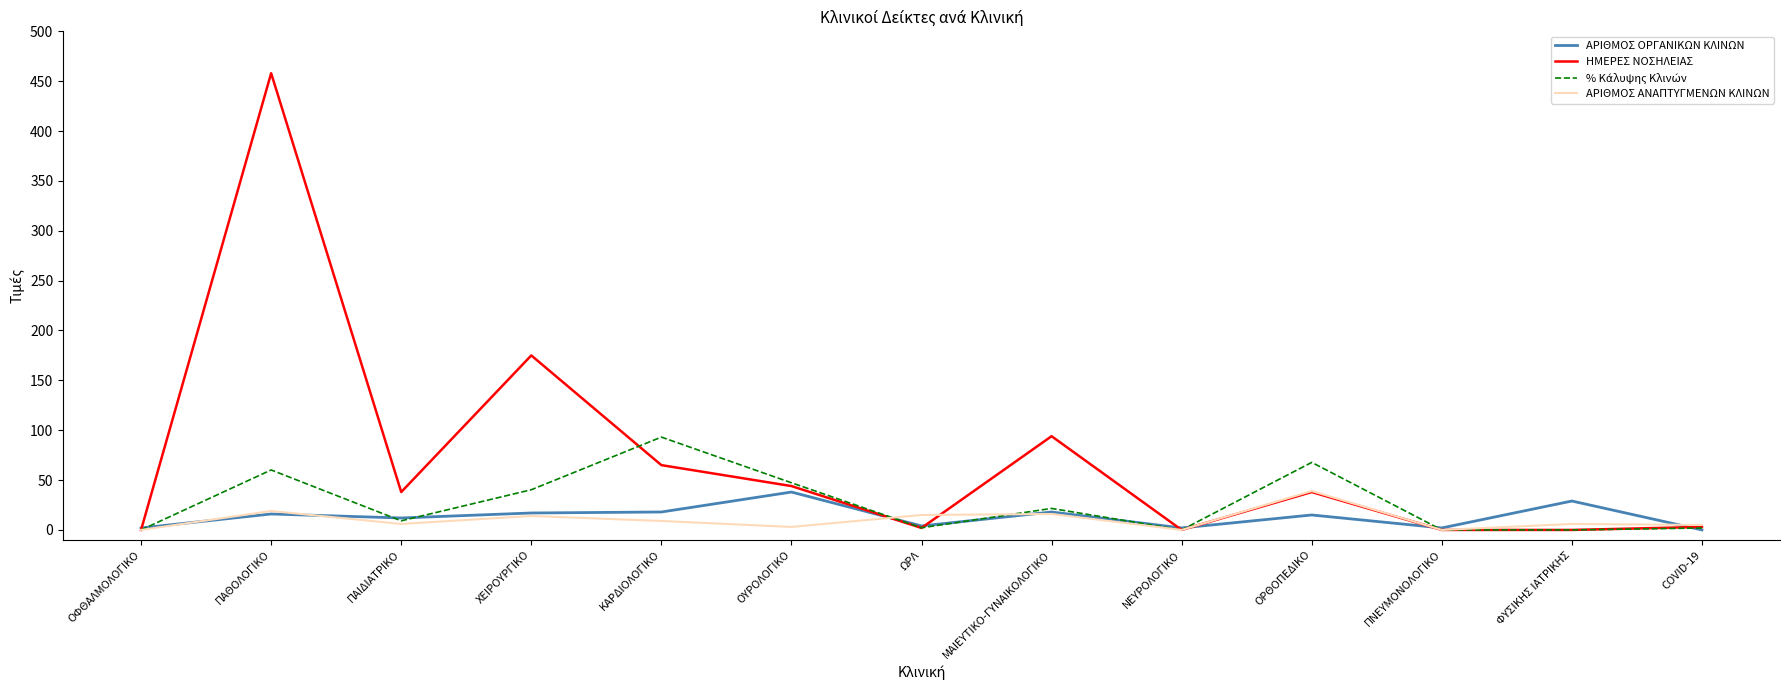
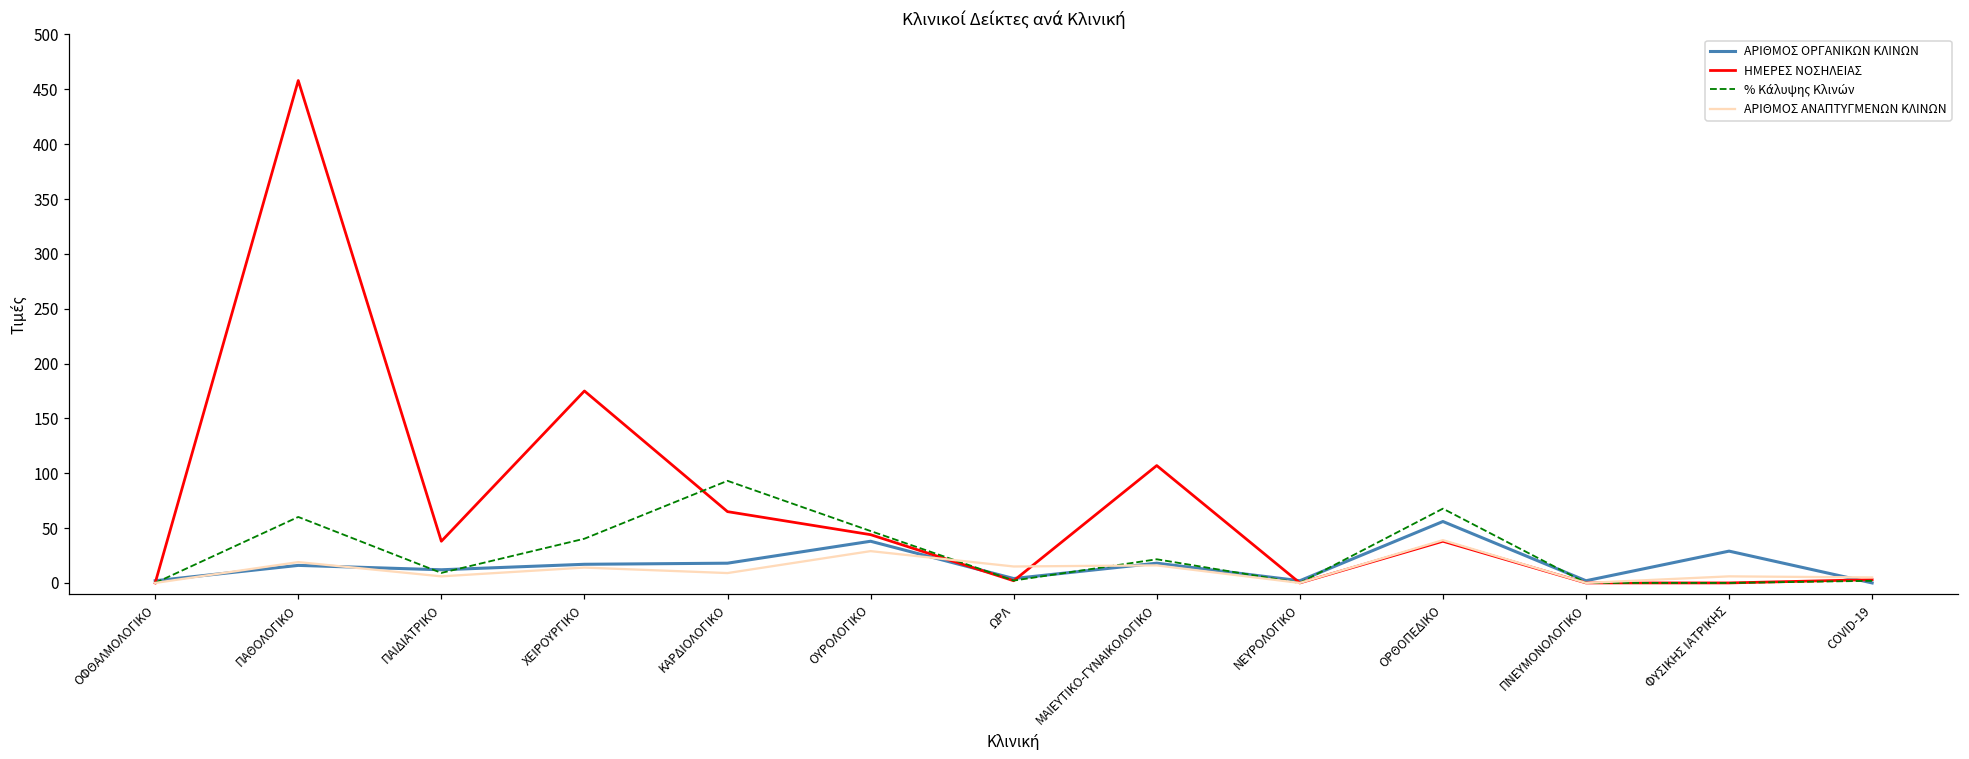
ΑΡΙΘΜΟΣ ΑΝΑΠΤΥΓΜΕΝΩΝ ΚΛΙΝΩΝ, ΟΥΡΟΛΟΓΙΚΟ: 0 -> 30
ΗΜΕΡΕΣ ΝΟΣΗΛΕΙΑΣ, ΜΑΙΕΥΤΙΚΟ-ΓΥΝΑΙΚΟΛΟΓΙΚΟ: 90 -> 110
ΑΡΙΘΜΟΣ ΟΡΓΑΝΙΚΩΝ ΚΛΙΝΩΝ, ΟΡΘΟΠΕΔΙΚΟ: 20 -> 60
